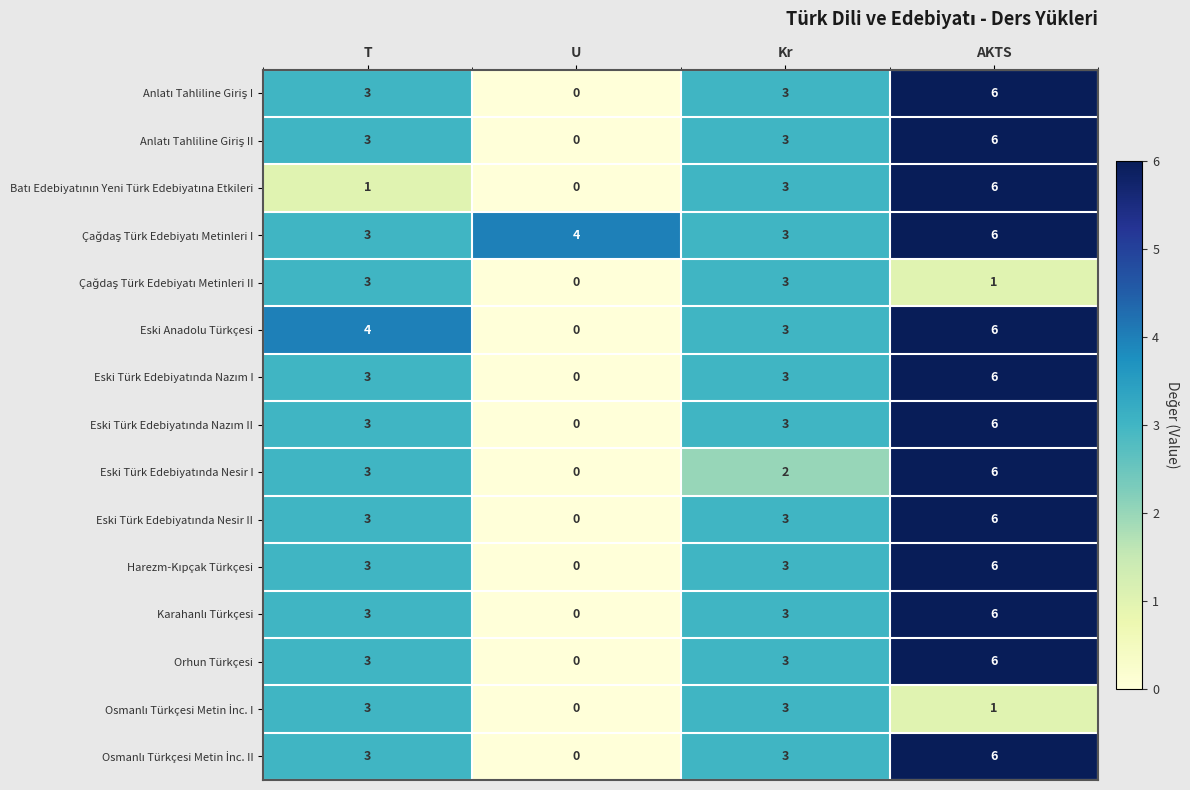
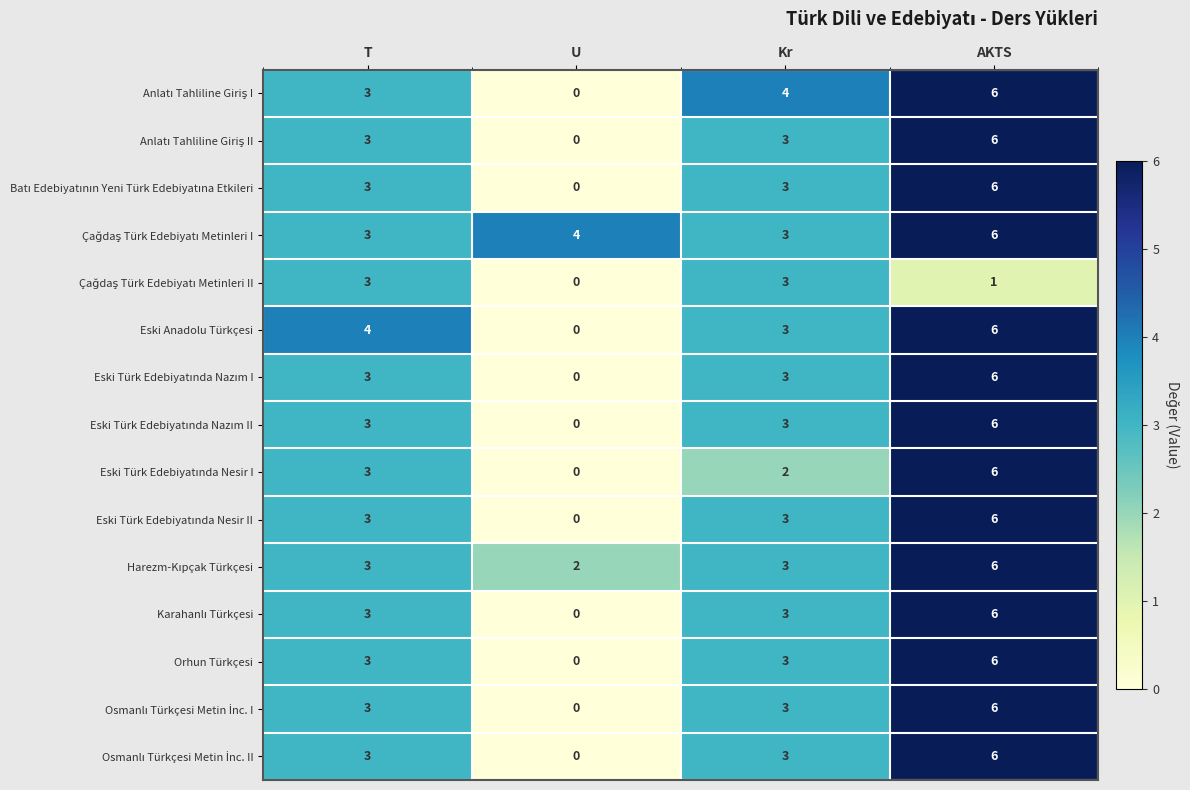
Anlatı Tahliline Giriş I, Kr: 3 -> 4
Batı Edebiyatının Yeni Türk Edebiyatına Etkileri, T: 1 -> 3
Harezm-Kıpçak Türkçesi, U: 0 -> 2
Osmanlı Türkçesi Metin İnc. I, AKTS: 1 -> 6
